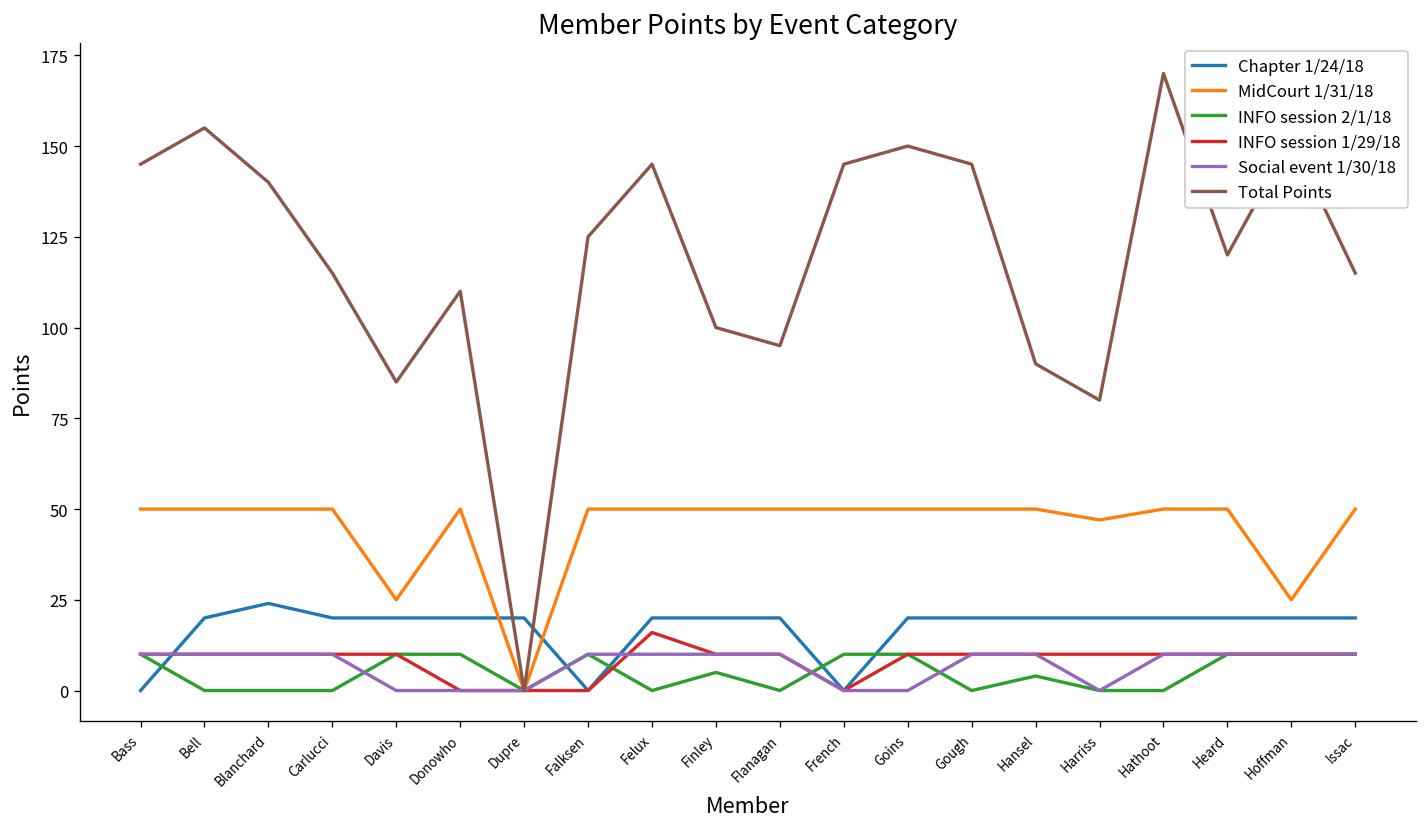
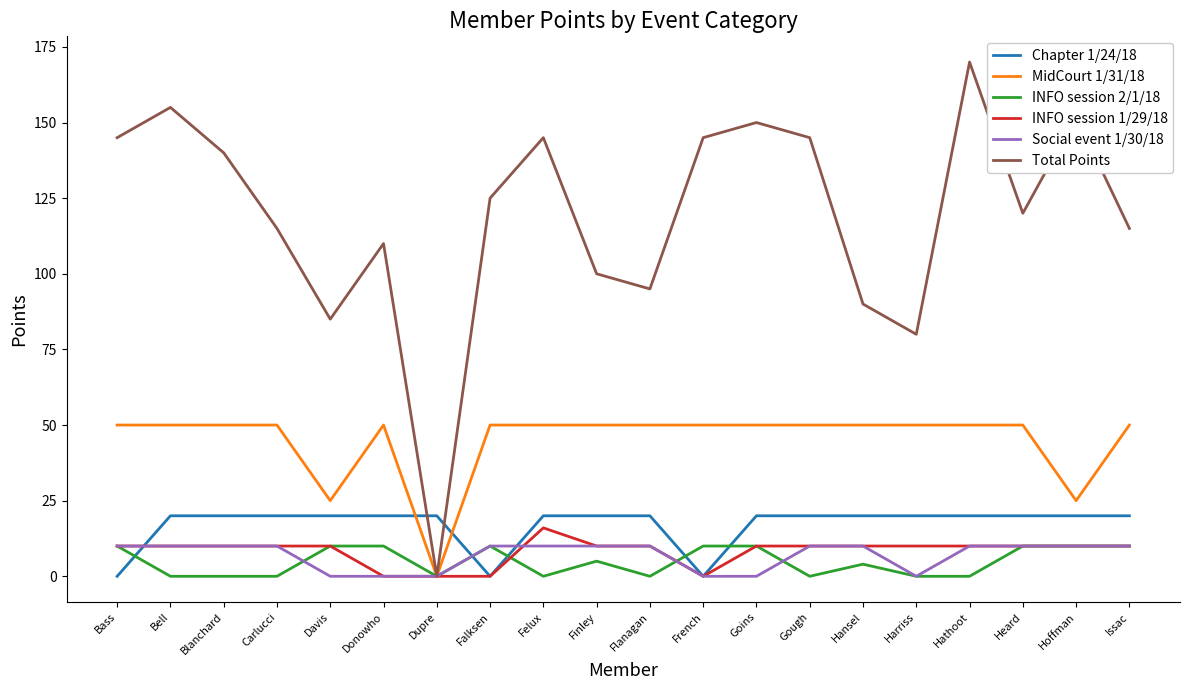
Chapter 1/24/18, Blanchard: 24 -> 20
MidCourt 1/31/18, Harriss: 47 -> 50
